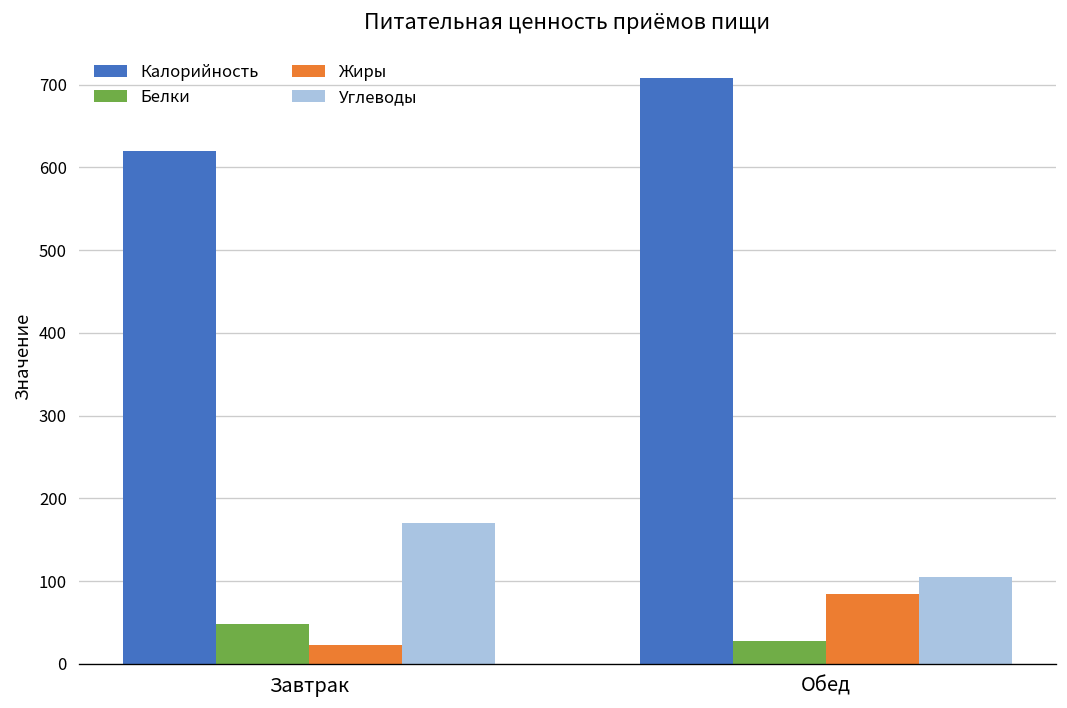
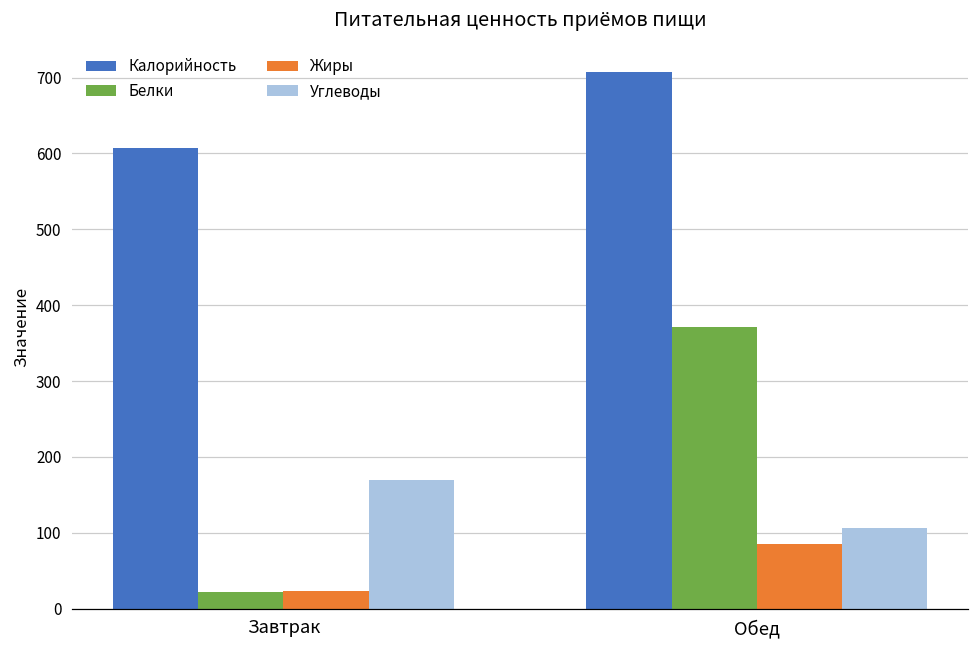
Калорийность, Завтрак: 620 -> 610
Белки, Завтрак: 50 -> 20
Белки, Обед: 30 -> 370
